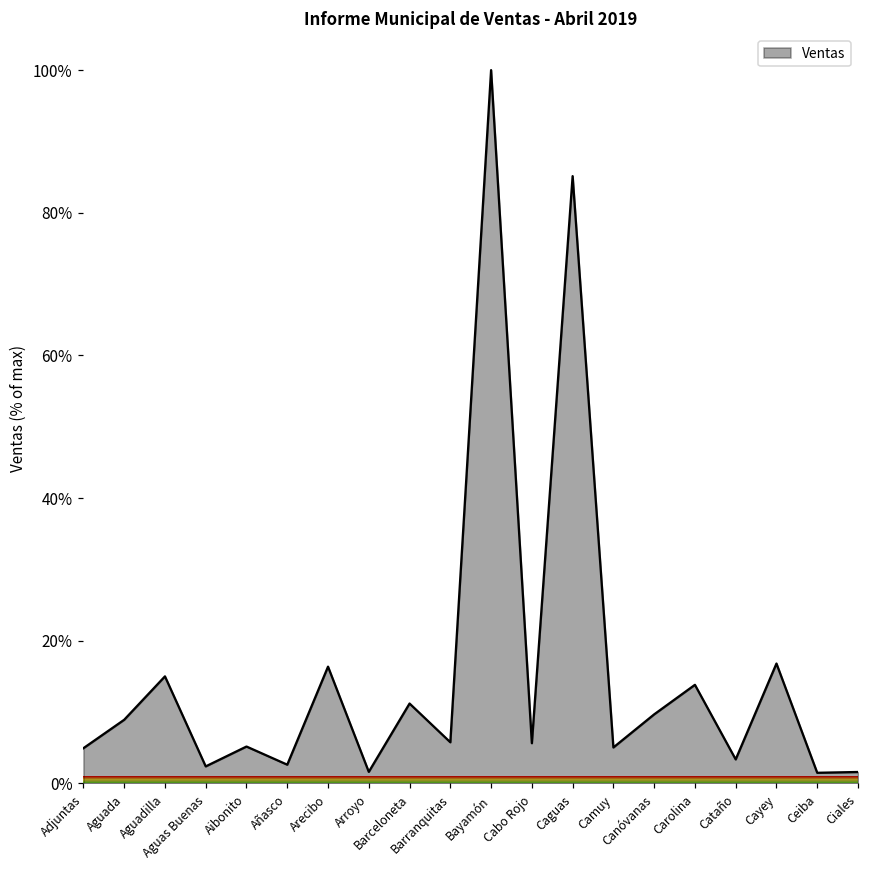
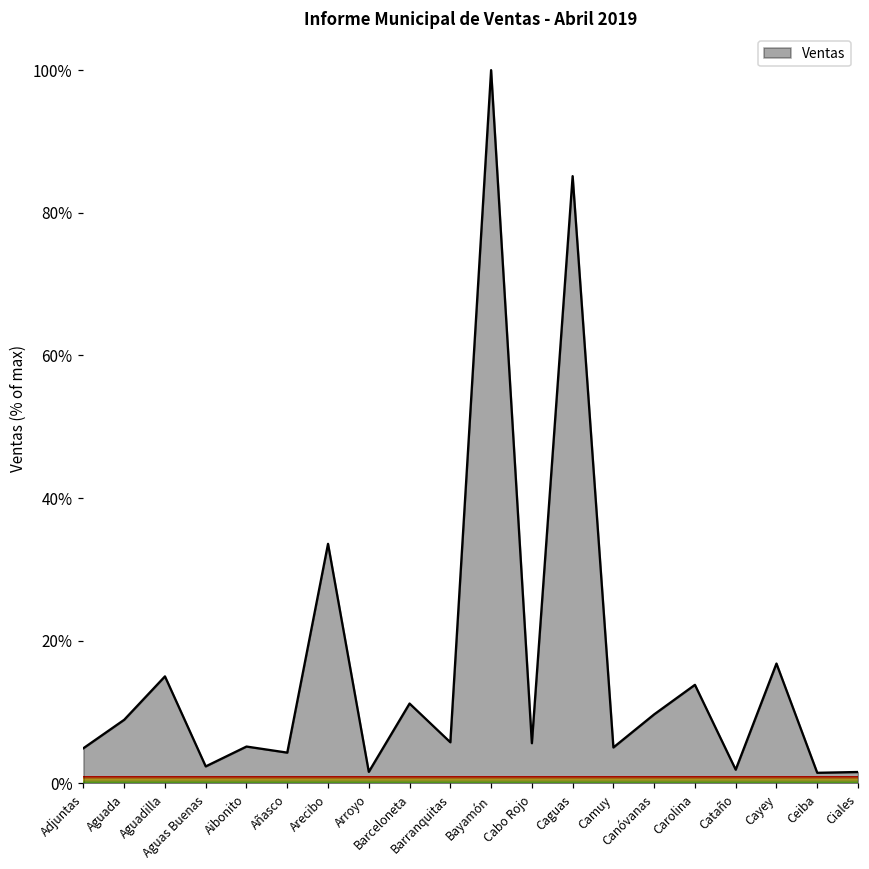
Añasco: 3% -> 4%
Arecibo: 16% -> 34%
Cataño: 3% -> 2%
